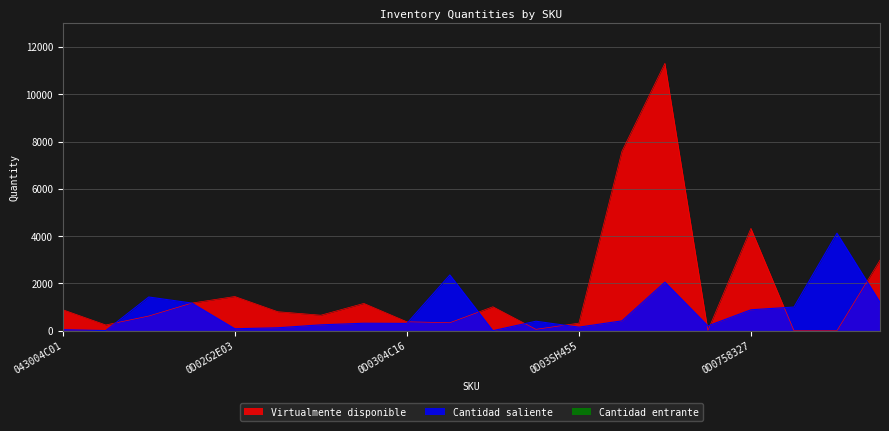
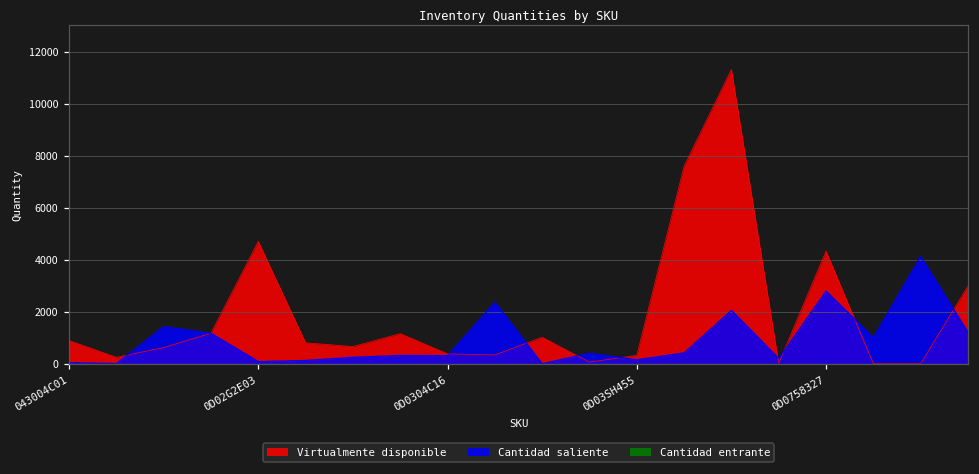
Virtualmente disponible, 0D02G2E03: 1400 -> 4700
Cantidad saliente, 0D0758327: 900 -> 2800
